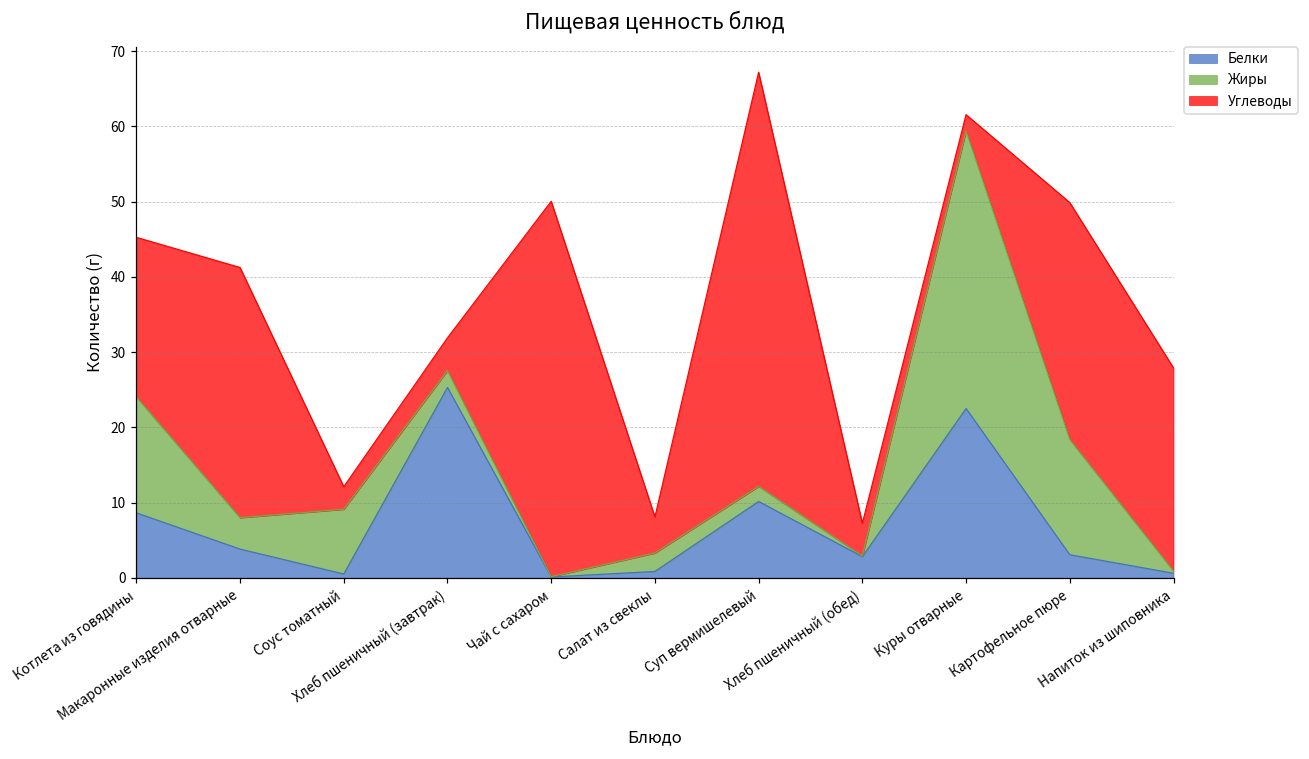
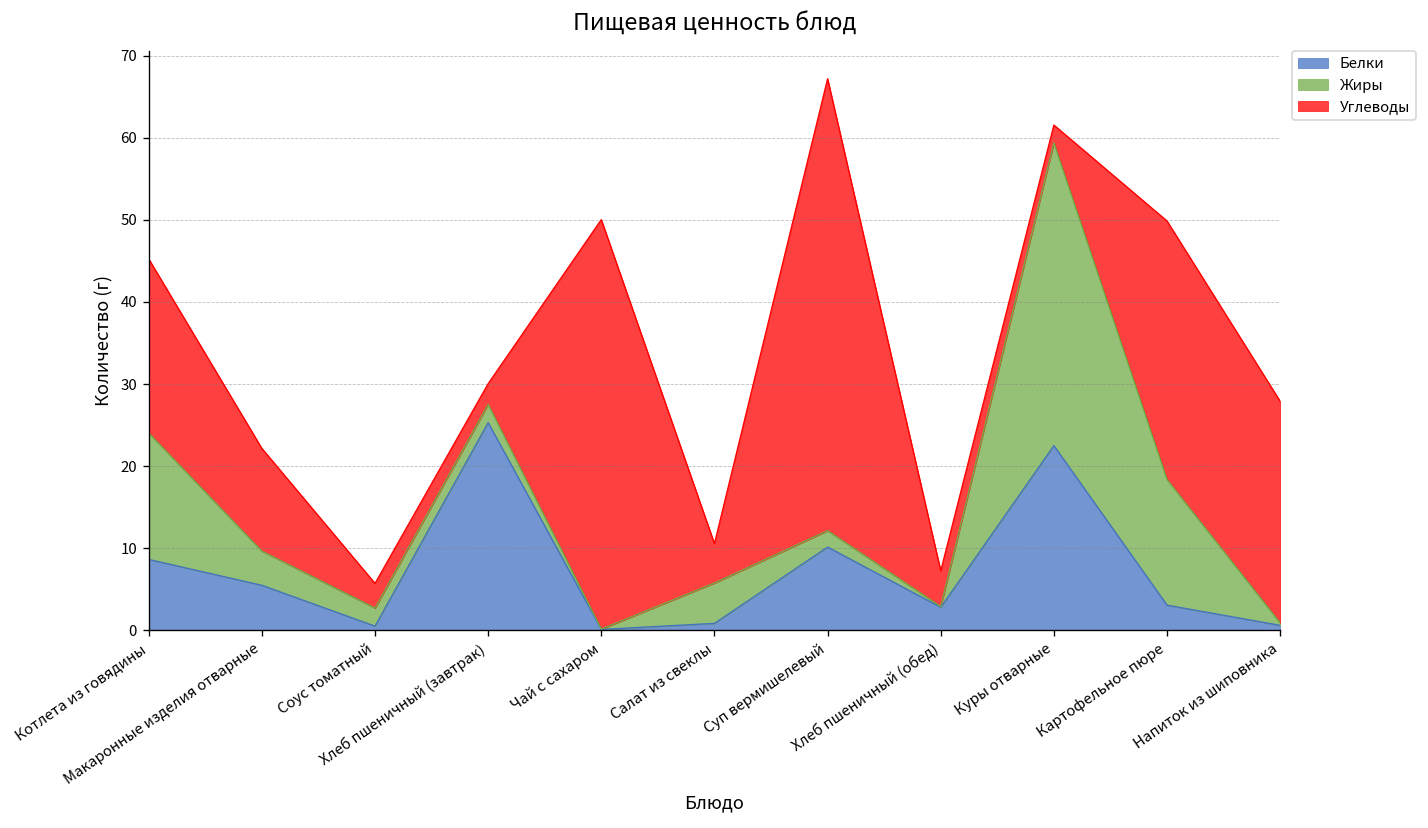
Белки, Макаронные изделия отварные: 4 -> 5
Углеводы, Макаронные изделия отварные: 33 -> 13
Жиры, Соус томатный: 9 -> 2
Углеводы, Хлеб пшеничный (завтрак): 4 -> 3
Жиры, Салат из свеклы: 2 -> 5
